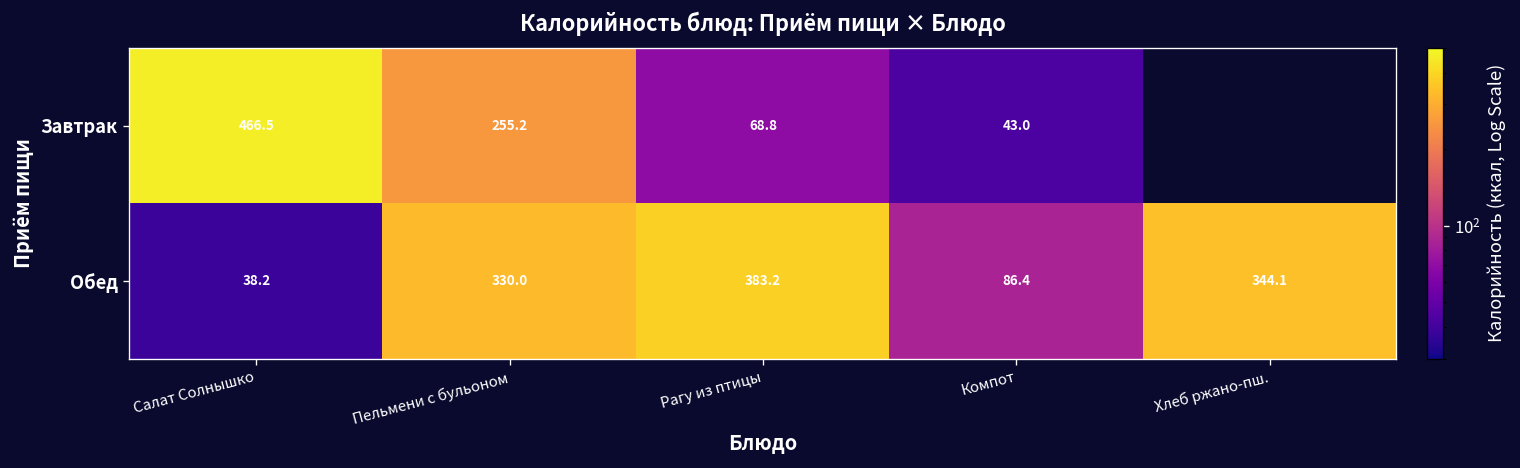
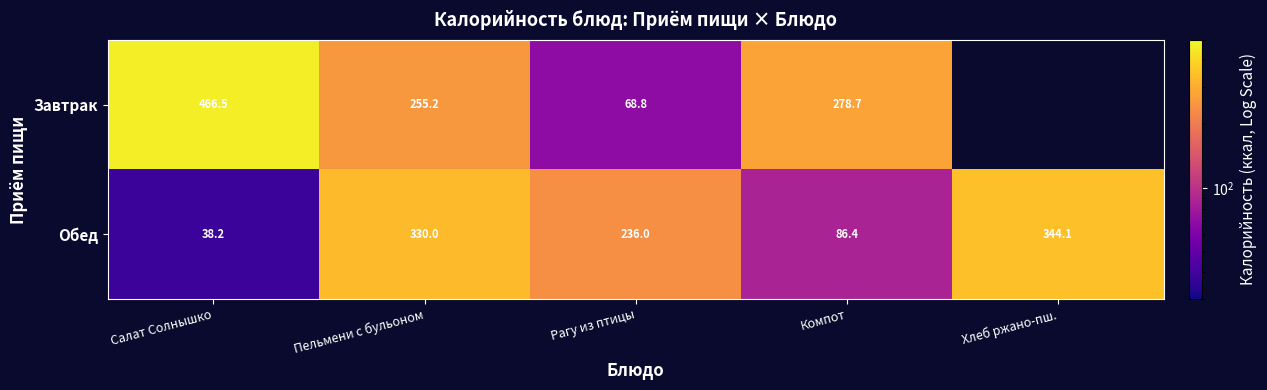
Завтрак, Компот: 43.0 -> 278.7
Обед, Рагу из птицы: 383.2 -> 236.0
